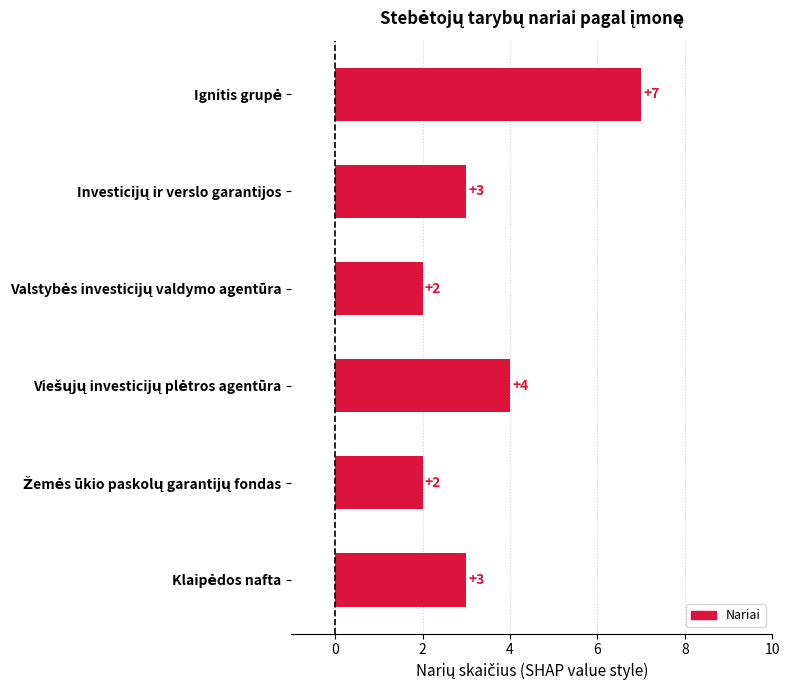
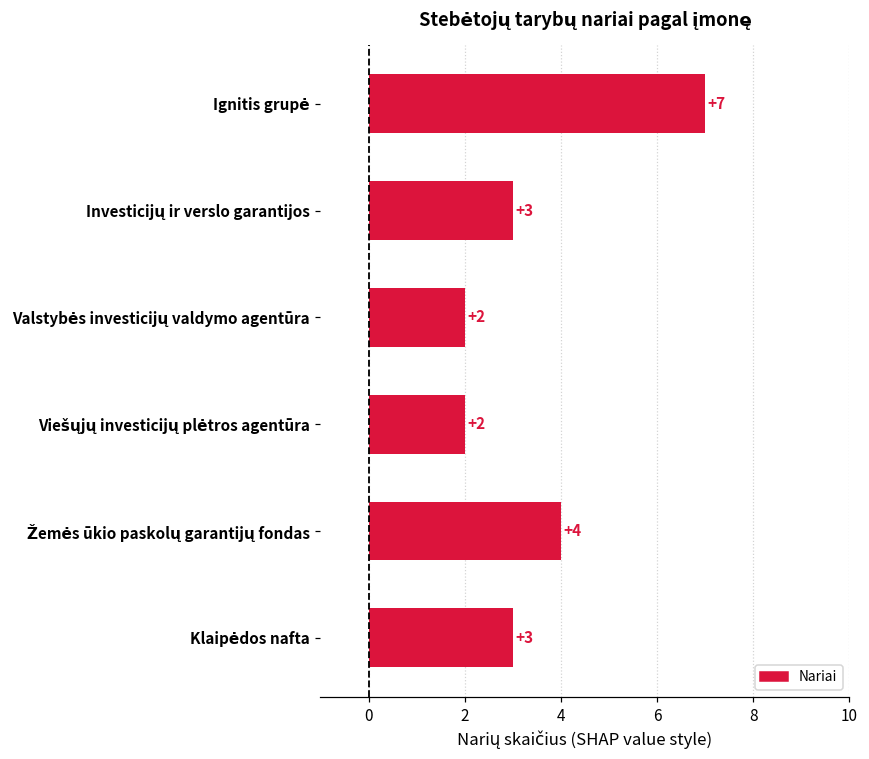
Viešųjų investicijų plėtros agentūra: +4 -> +2
Žemės ūkio paskolų garantijų fondas: +2 -> +4
